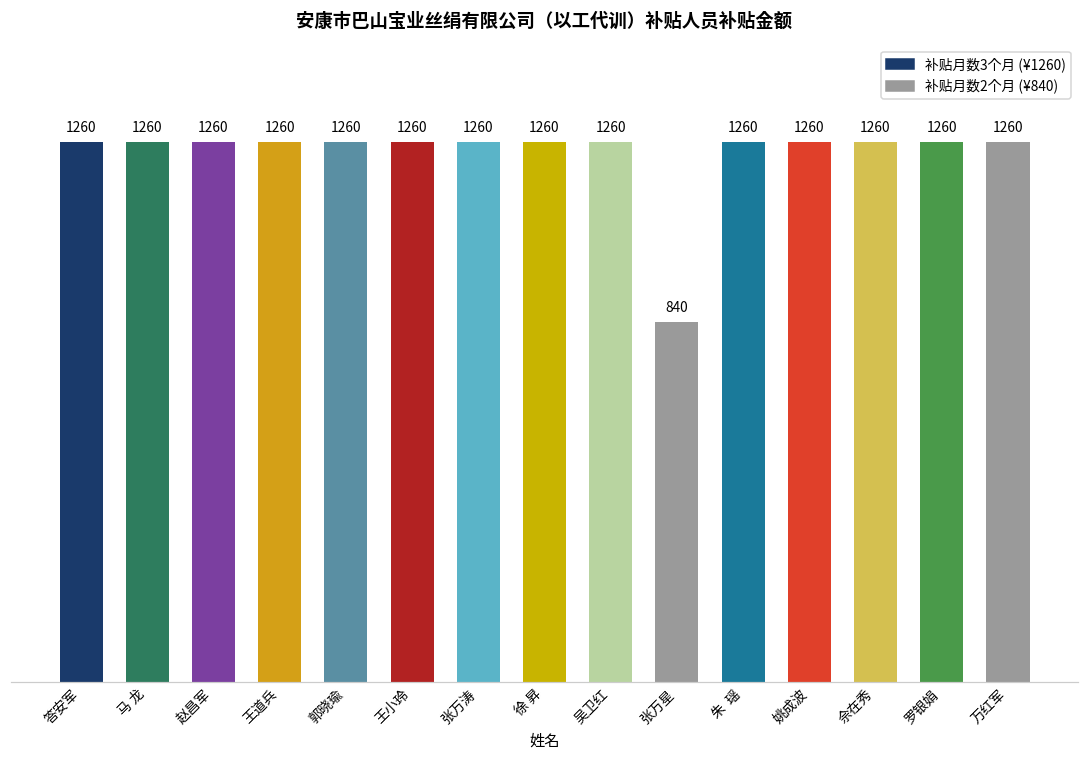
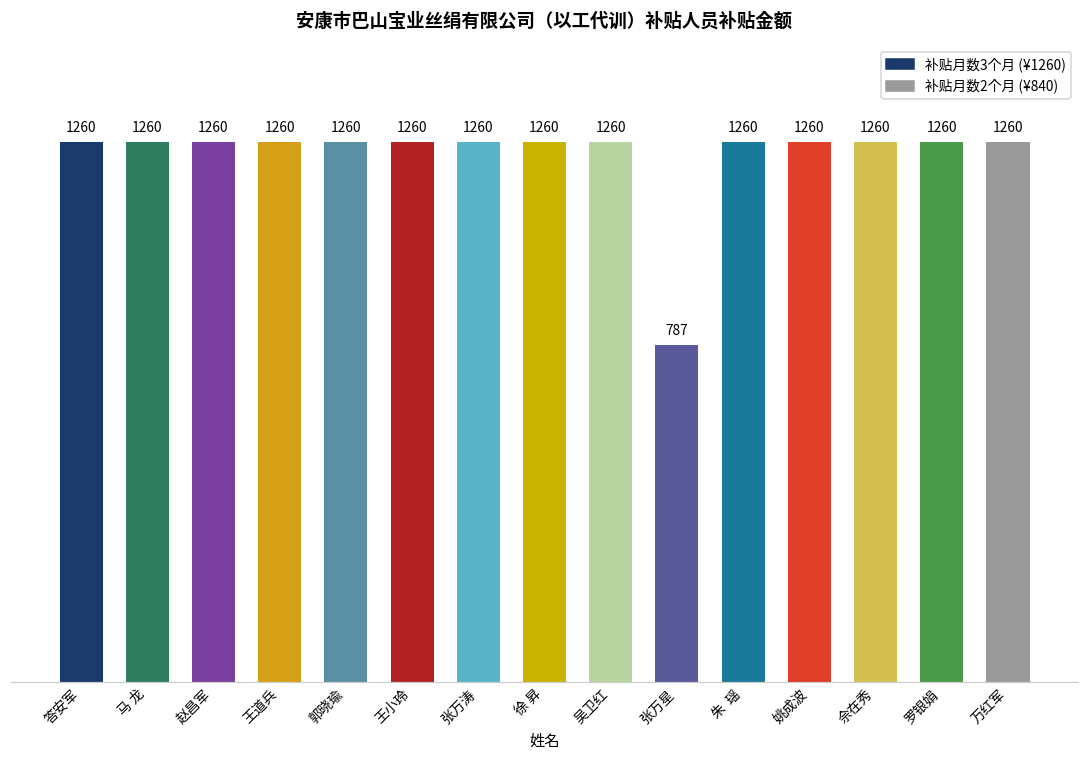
张万星: 840 -> 787
